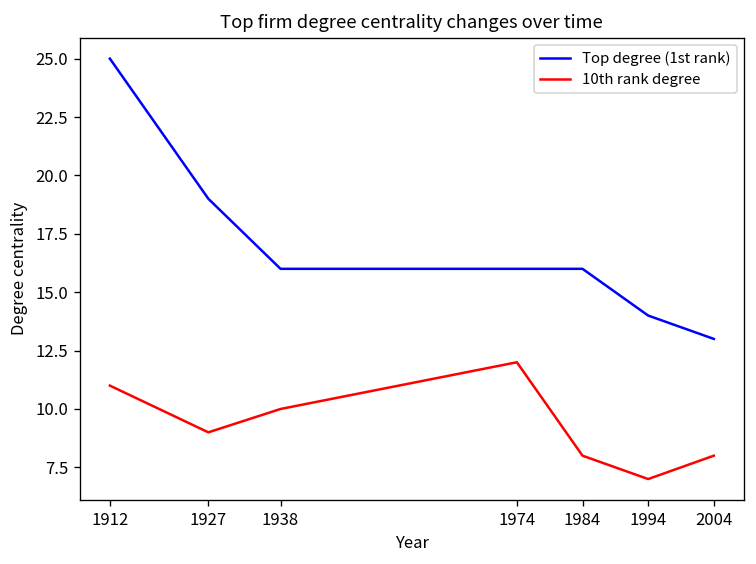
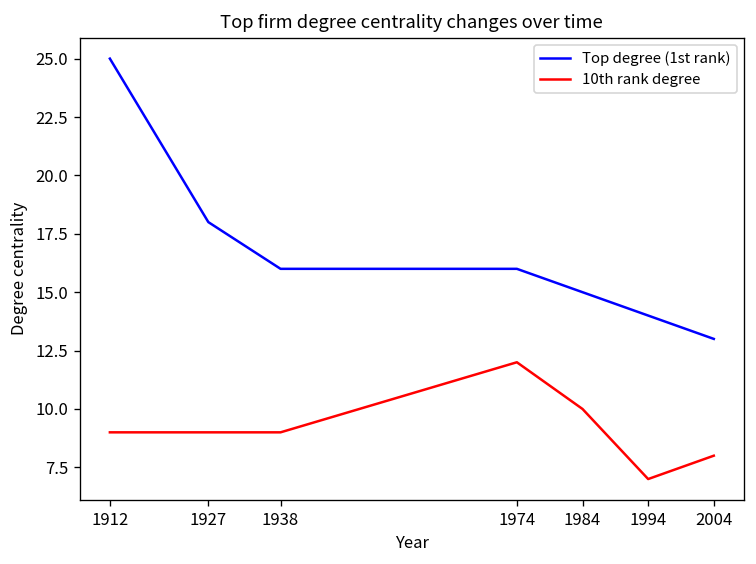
10th rank degree, 1912: 11 -> 9
Top degree (1st rank), 1927: 19 -> 18
10th rank degree, 1938: 10 -> 9
Top degree (1st rank), 1984: 16 -> 15
10th rank degree, 1984: 8 -> 10
